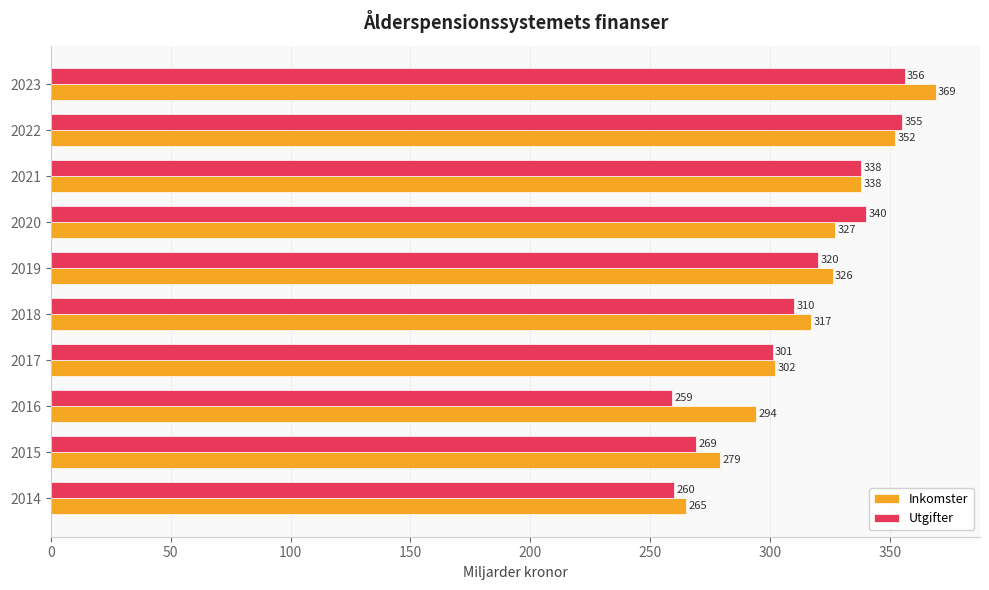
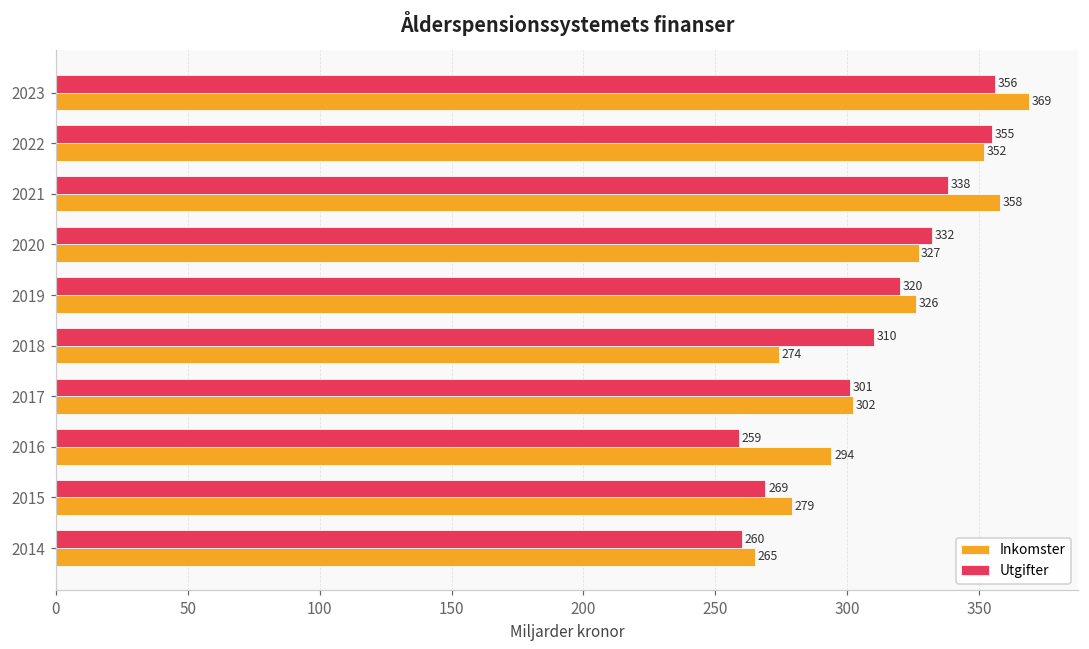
Inkomster, 2021: 338 -> 358
Utgifter, 2020: 340 -> 332
Inkomster, 2018: 317 -> 274
